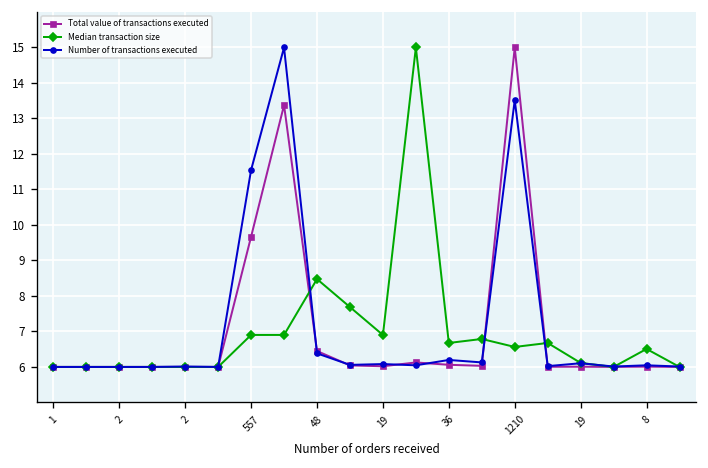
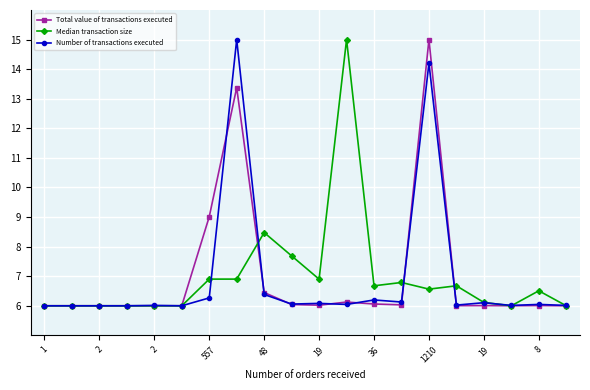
Total value of transactions executed, 557: 9.7 -> 9.0
Number of transactions executed, 557: 11.5 -> 6.3
Number of transactions executed, 1210: 13.5 -> 14.2
